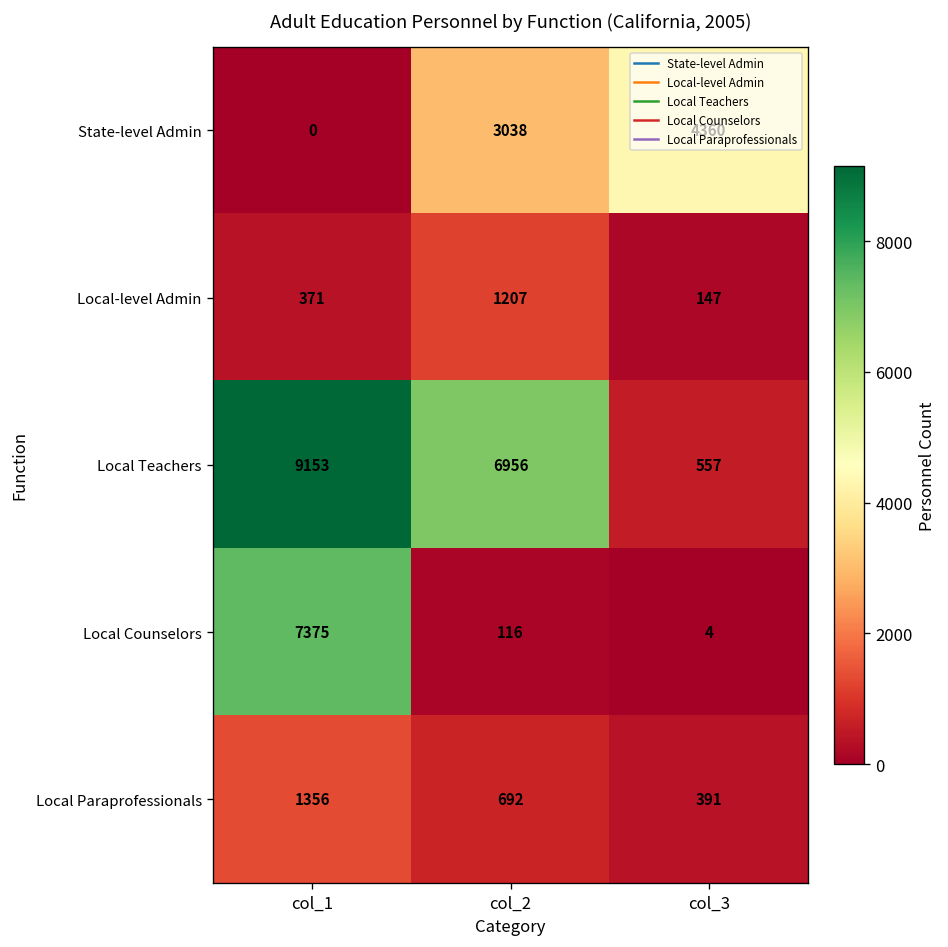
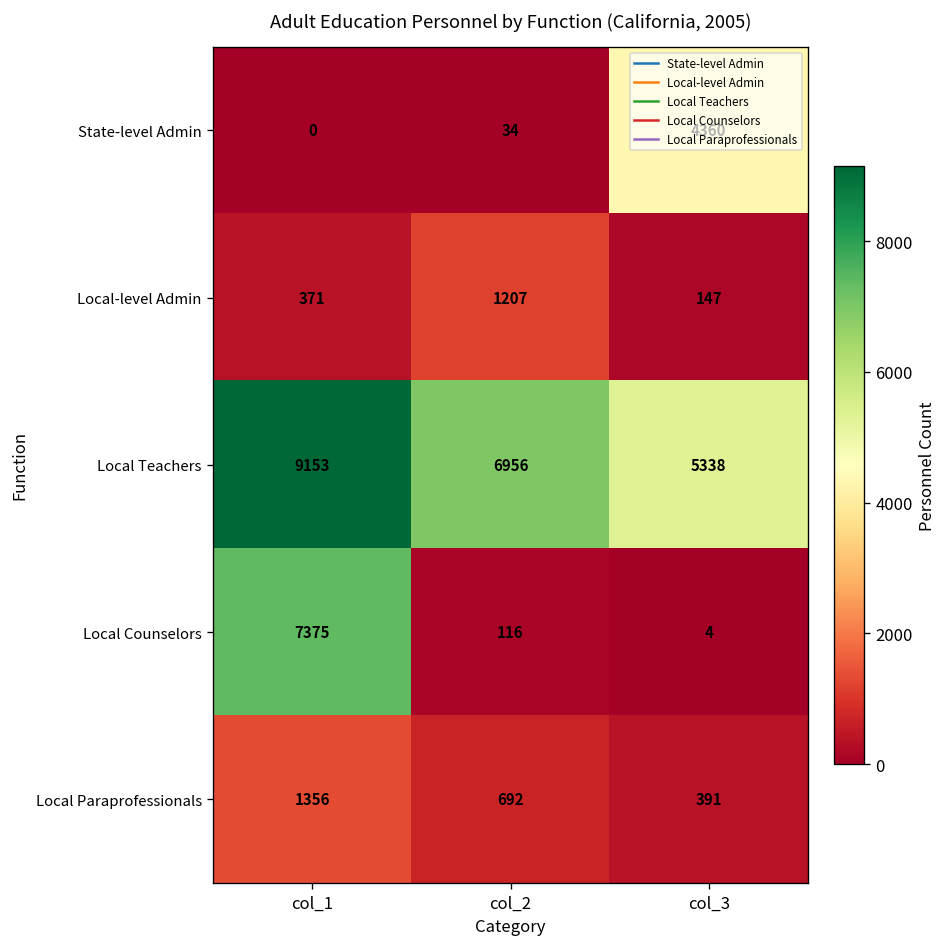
State-level Admin, col_2: 3038 -> 34
Local Teachers, col_3: 557 -> 5338
